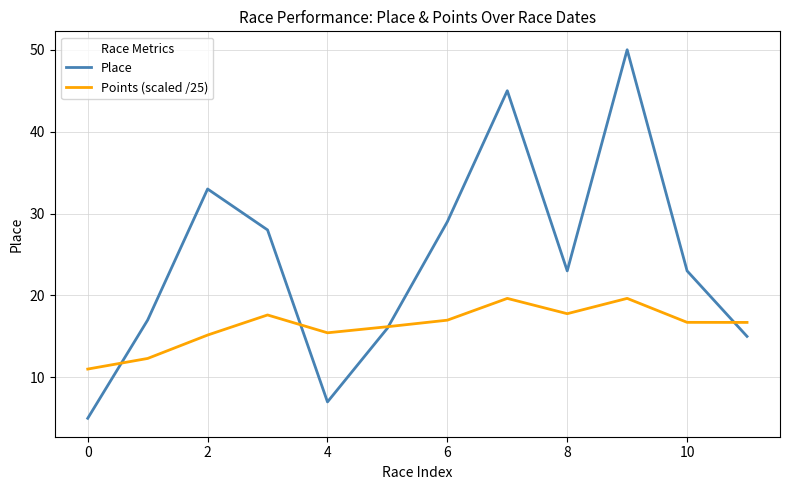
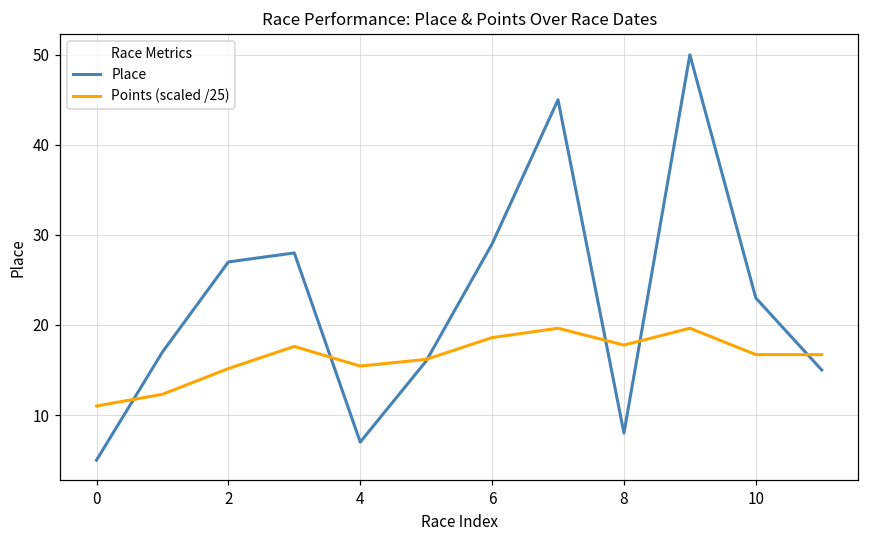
Place, 2: 33 -> 27
Points (scaled /25), 6: 17 -> 19
Place, 8: 23 -> 8
